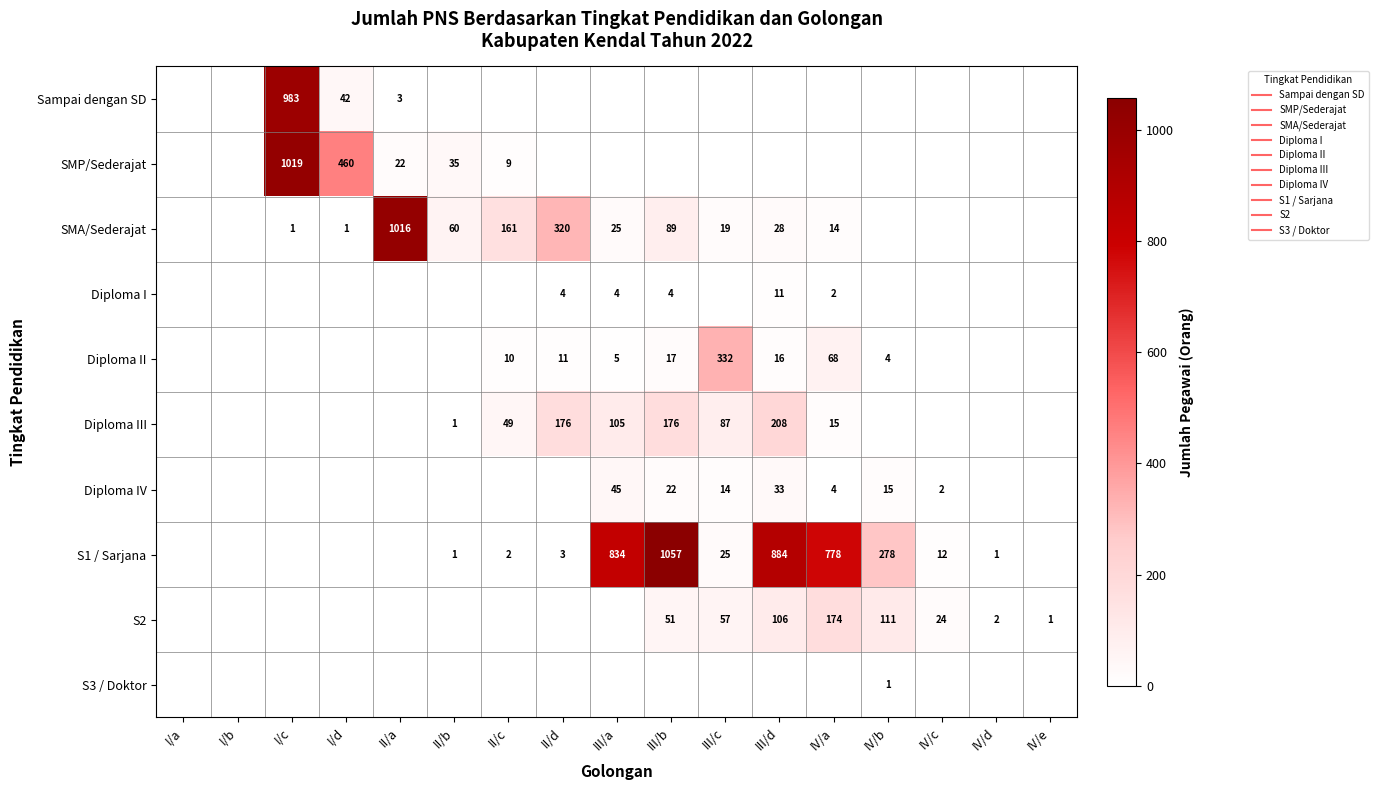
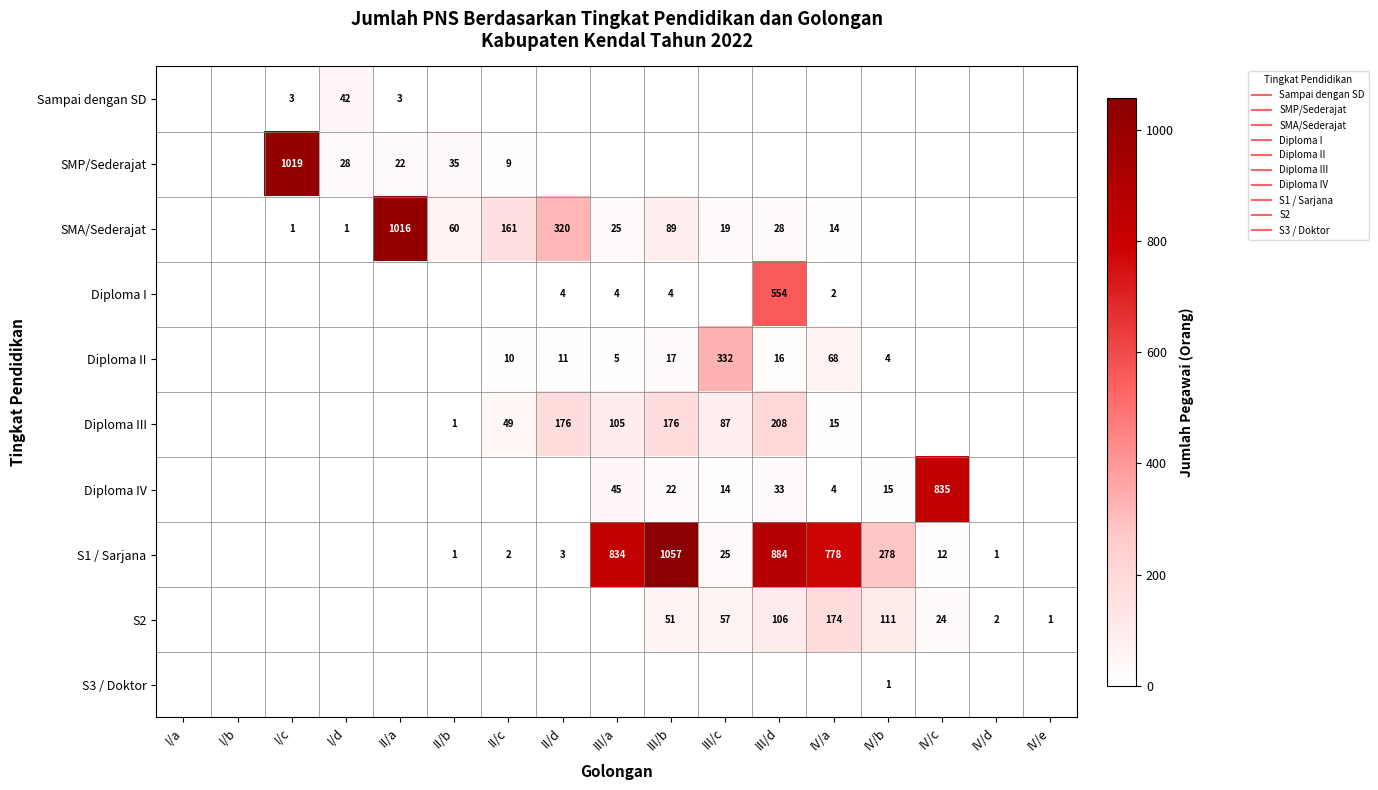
Sampai dengan SD, I/c: 983 -> 3
SMP/Sederajat, I/d: 460 -> 28
Diploma I, III/d: 11 -> 554
Diploma IV, IV/c: 2 -> 835
